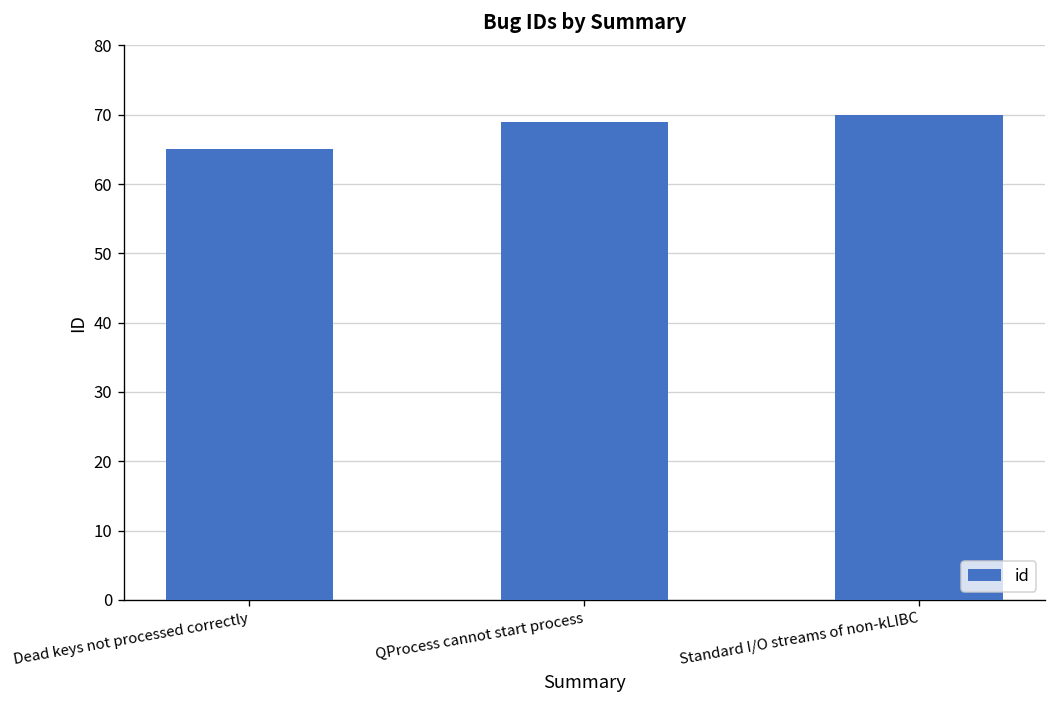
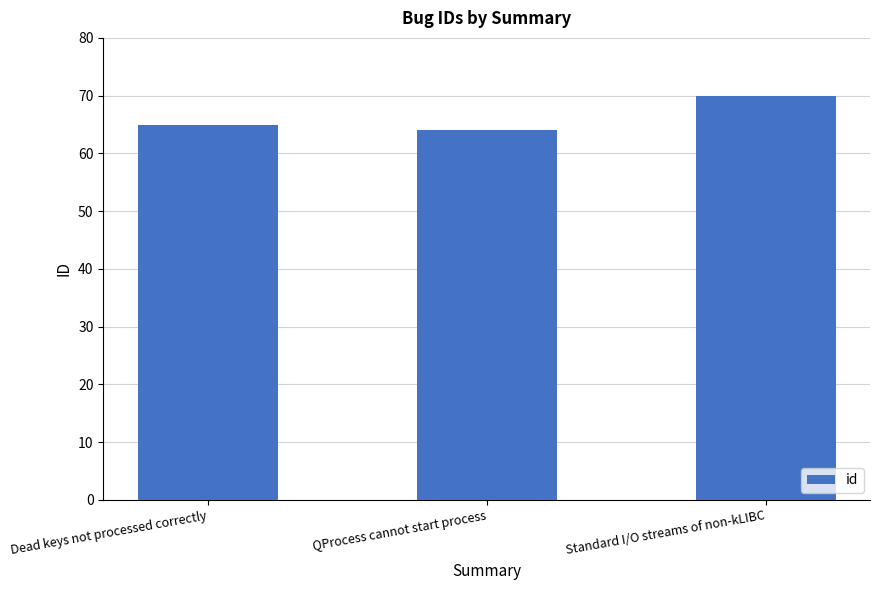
QProcess cannot start process: 69 -> 64
